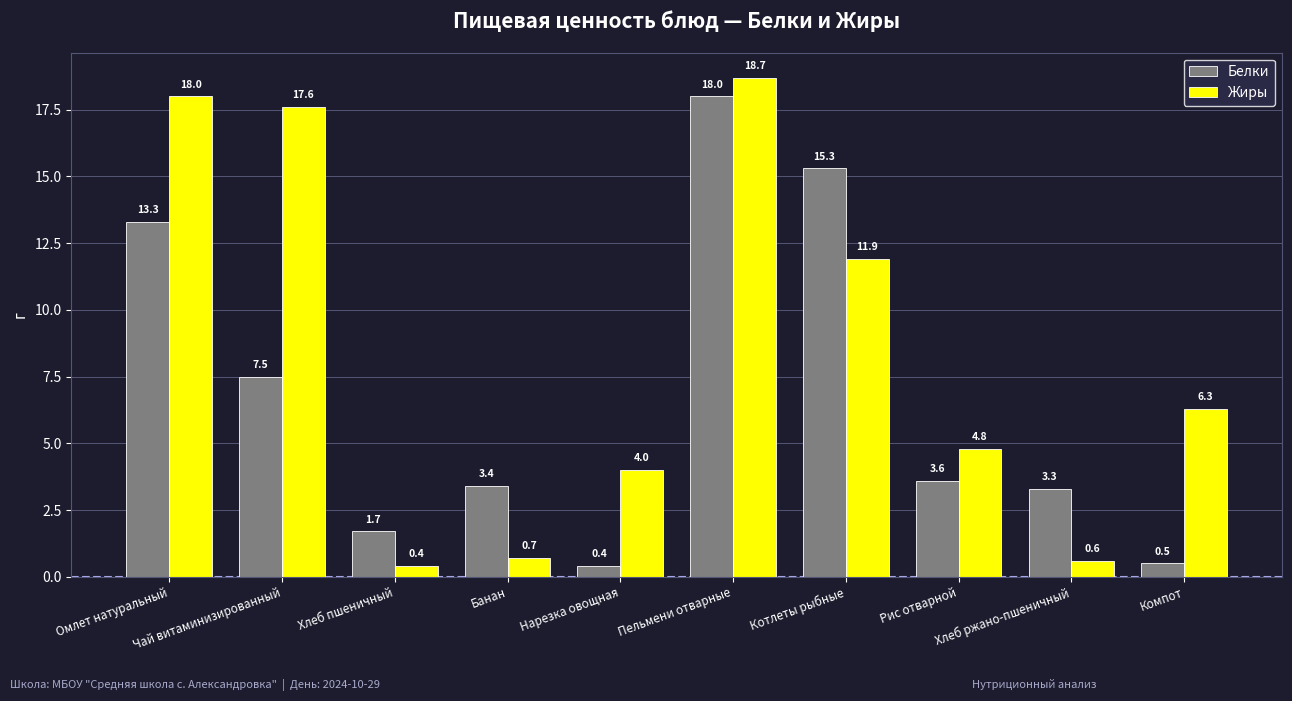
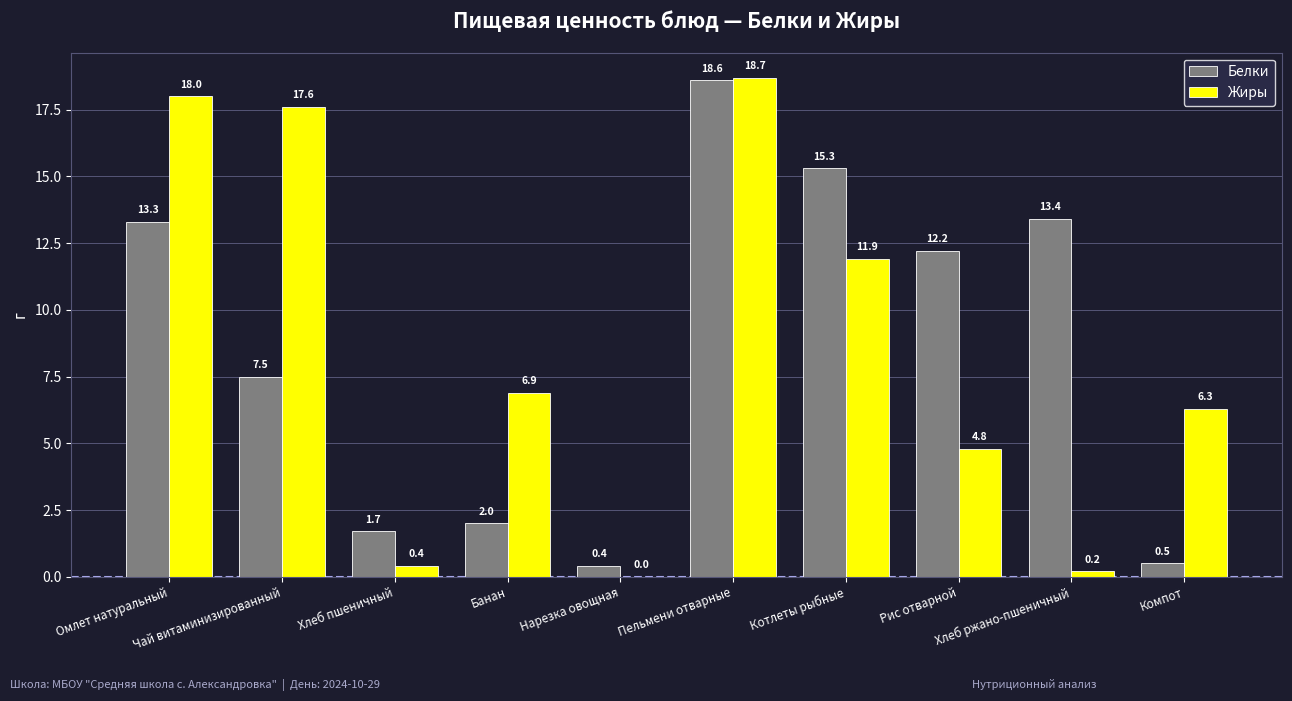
Белки, Банан: 3.4 -> 2.0
Жиры, Банан: 0.7 -> 6.9
Жиры, Нарезка овощная: 4.0 -> 0.0
Белки, Пельмени отварные: 18.0 -> 18.6
Белки, Рис отварной: 3.6 -> 12.2
Белки, Хлеб ржано-пшеничный: 3.3 -> 13.4
Жиры, Хлеб ржано-пшеничный: 0.6 -> 0.2
